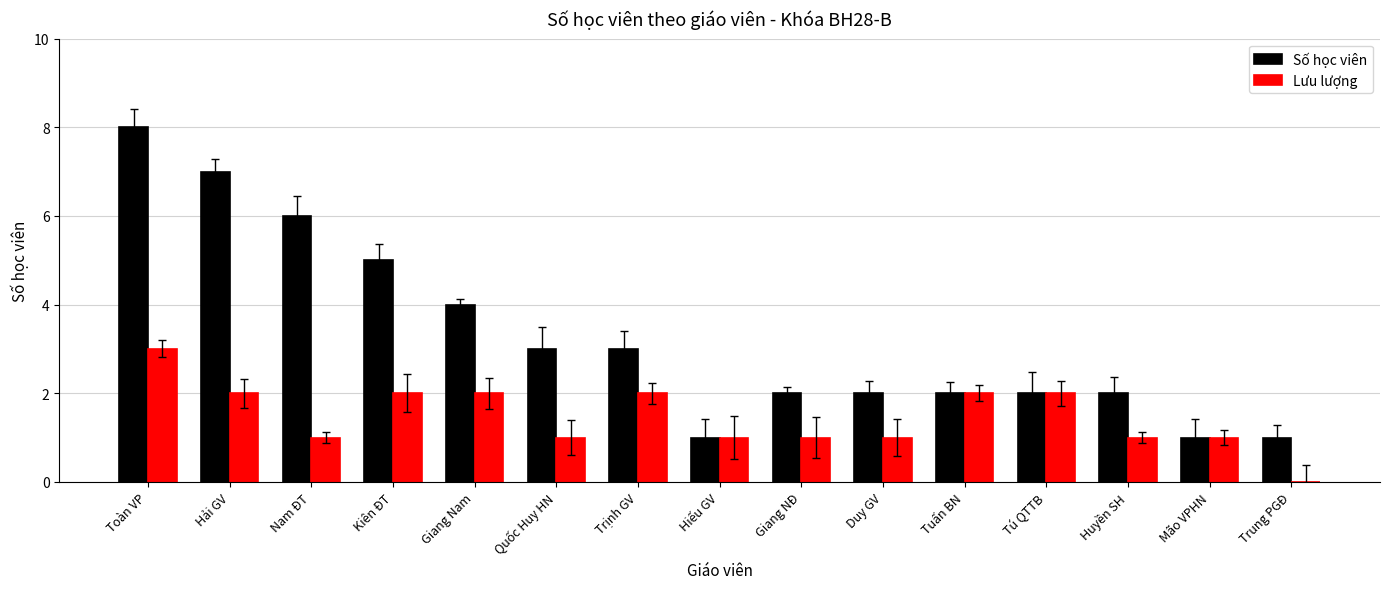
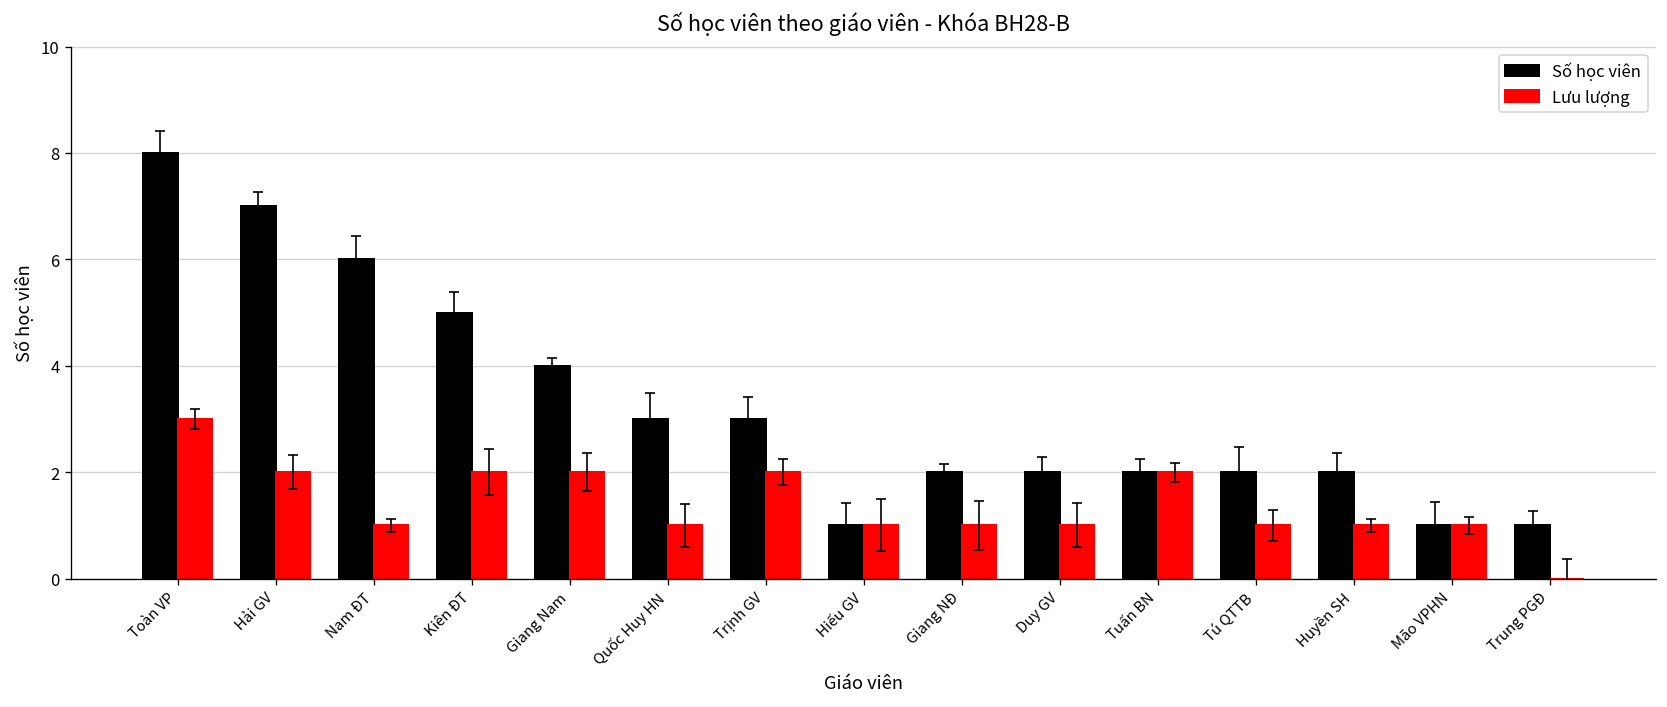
Lưu lượng, Tú QTTB: 2 -> 1
